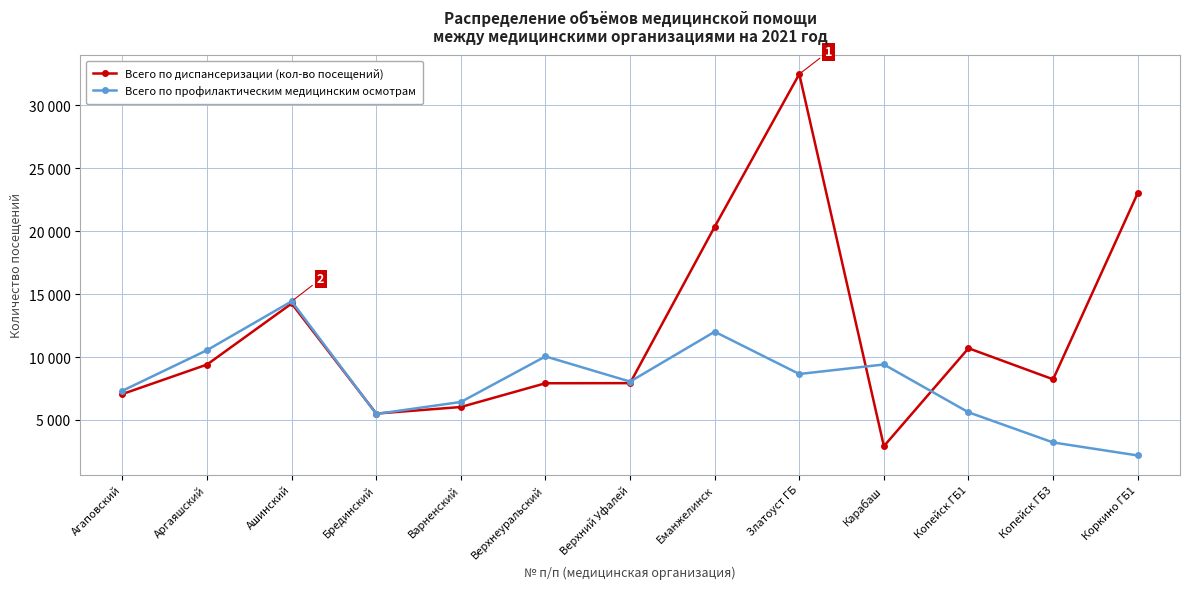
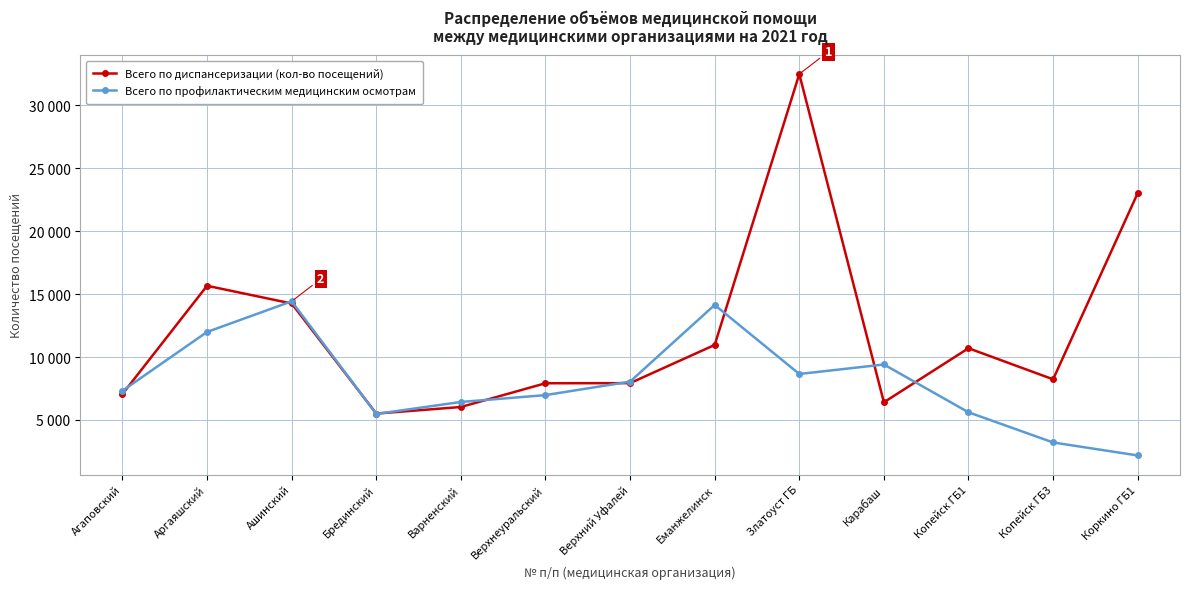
Всего по диспансеризации (кол-во посещений), Аргаяшский: 9400 -> 15700
Всего по профилактическим медицинским осмотрам, Аргаяшский: 10500 -> 12000
Всего по профилактическим медицинским осмотрам, Верхнеуральский: 10100 -> 7000
Всего по диспансеризации (кол-во посещений), Еманжелинск: 20400 -> 11000
Всего по профилактическим медицинским осмотрам, Еманжелинск: 12000 -> 14100
Всего по диспансеризации (кол-во посещений), Карабаш: 2900 -> 6400
